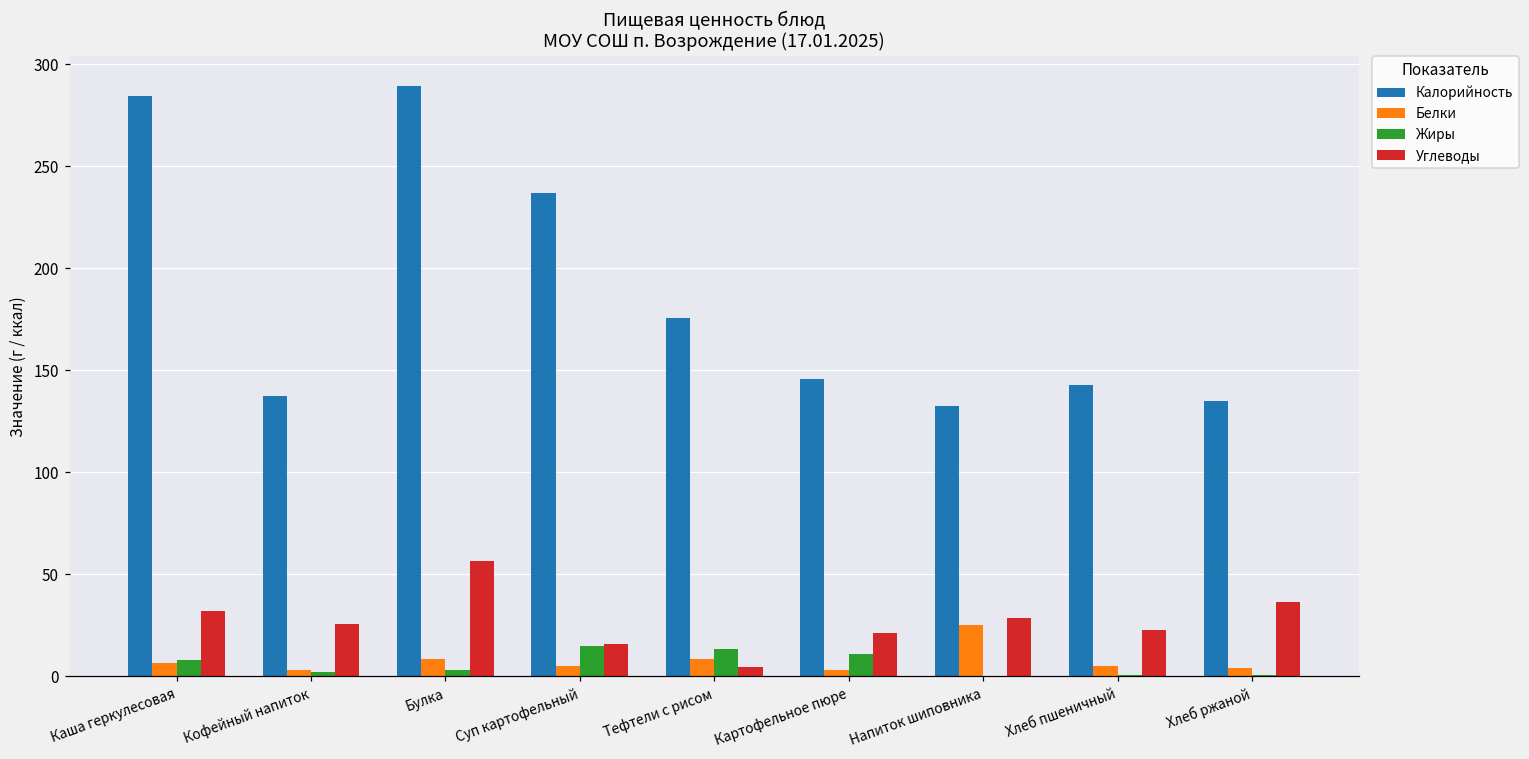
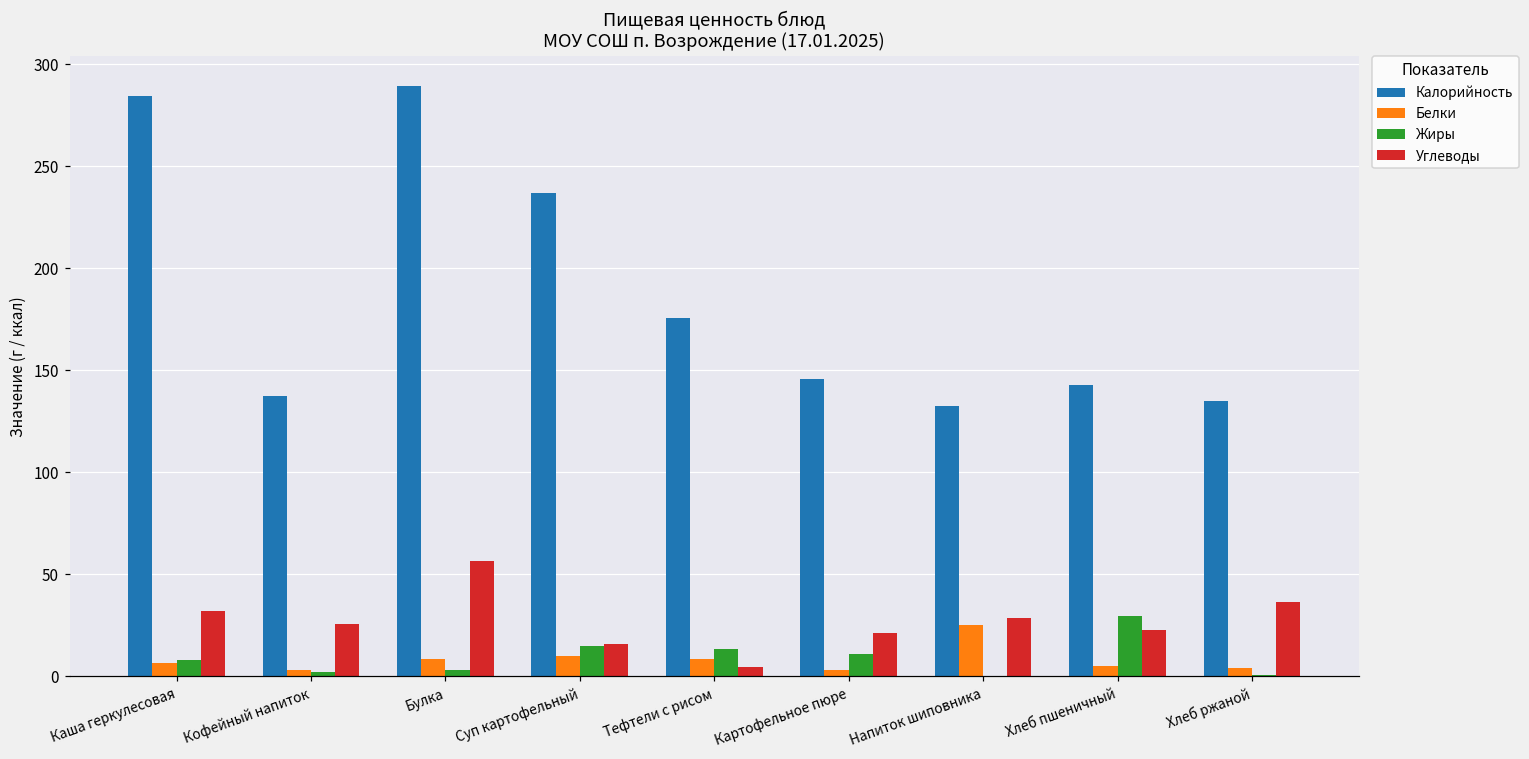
Белки, Суп картофельный: 5 -> 10
Жиры, Хлеб пшеничный: 1 -> 30
